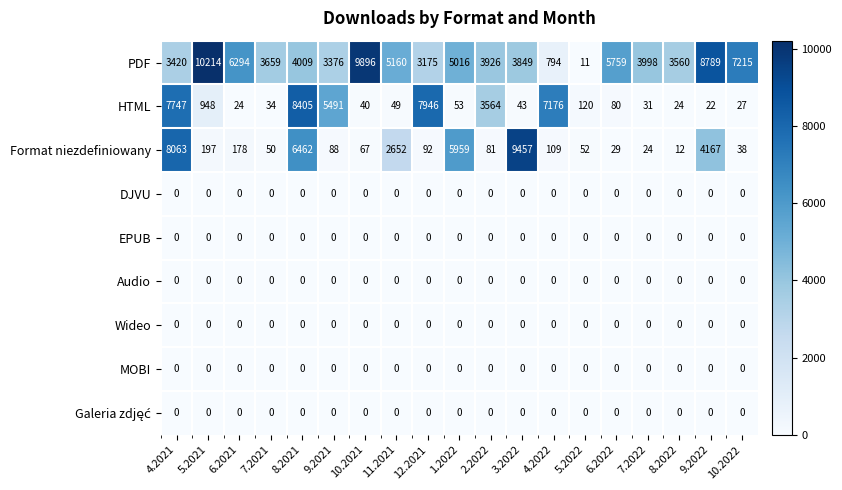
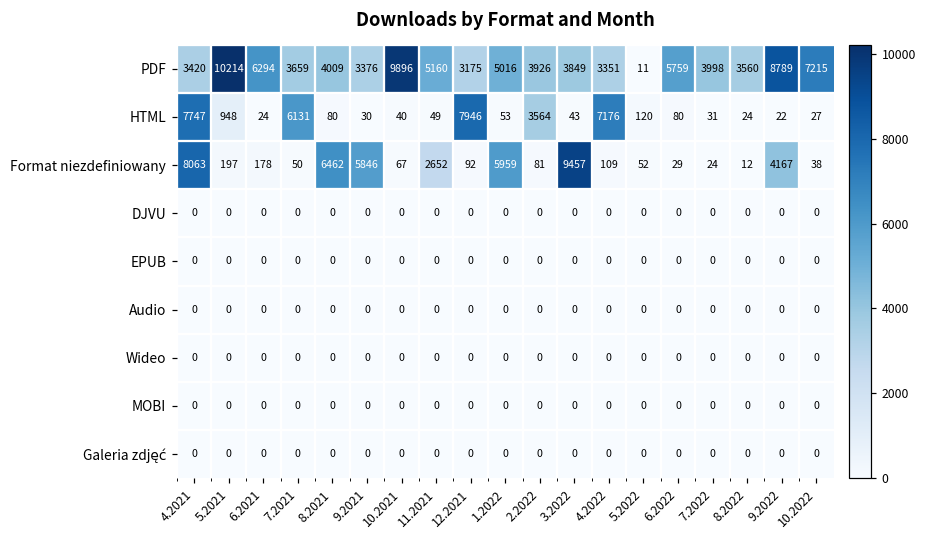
PDF, 4.2022: 794 -> 3351
HTML, 7.2021: 34 -> 6131
HTML, 8.2021: 8405 -> 80
HTML, 9.2021: 5491 -> 30
Format niezdefiniowany, 9.2021: 88 -> 5846
